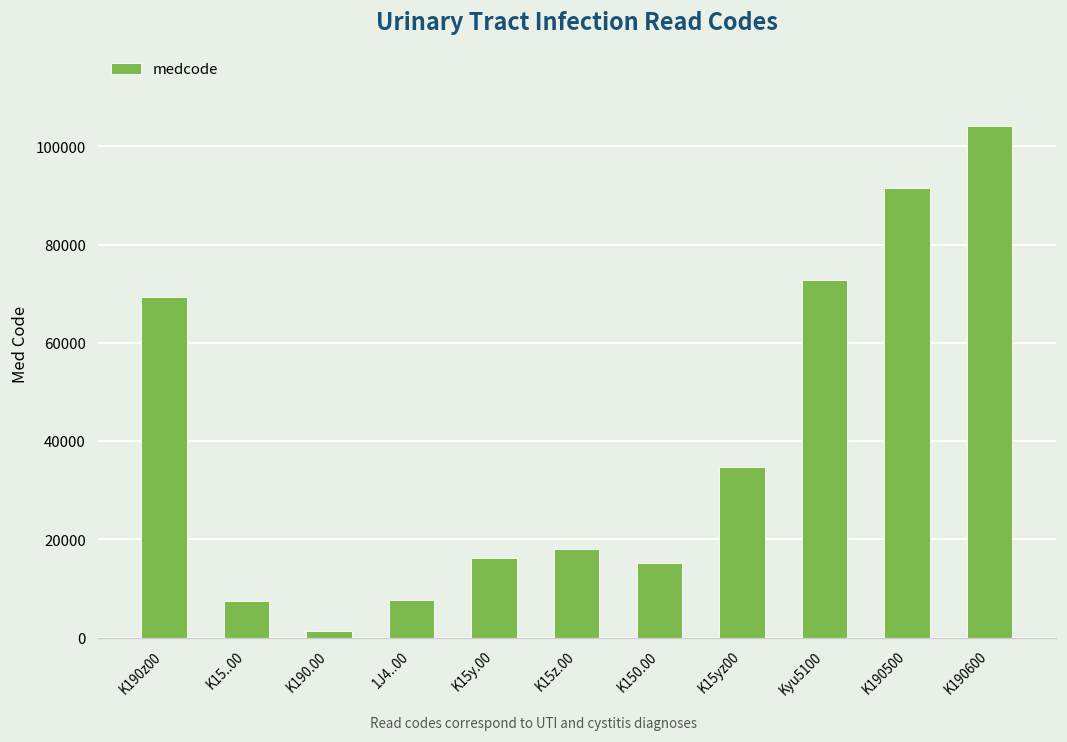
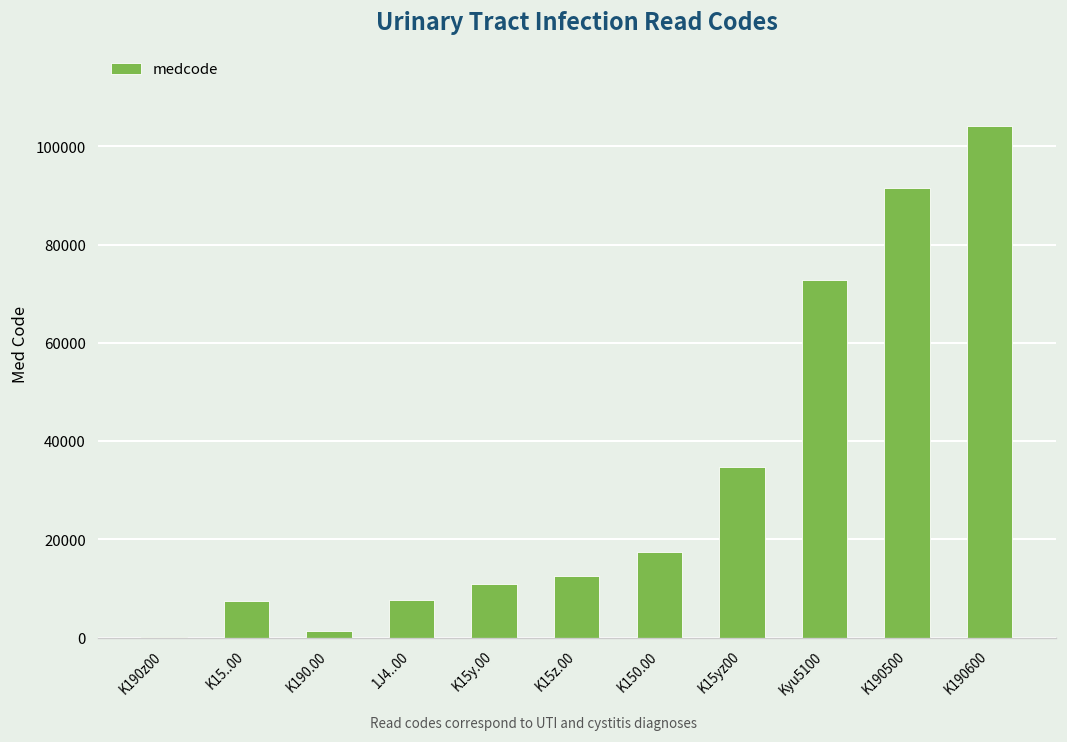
K190z00: 69000 -> 0
K15y.00: 16000 -> 11000
K15z.00: 18000 -> 12000
K150.00: 15000 -> 17000
